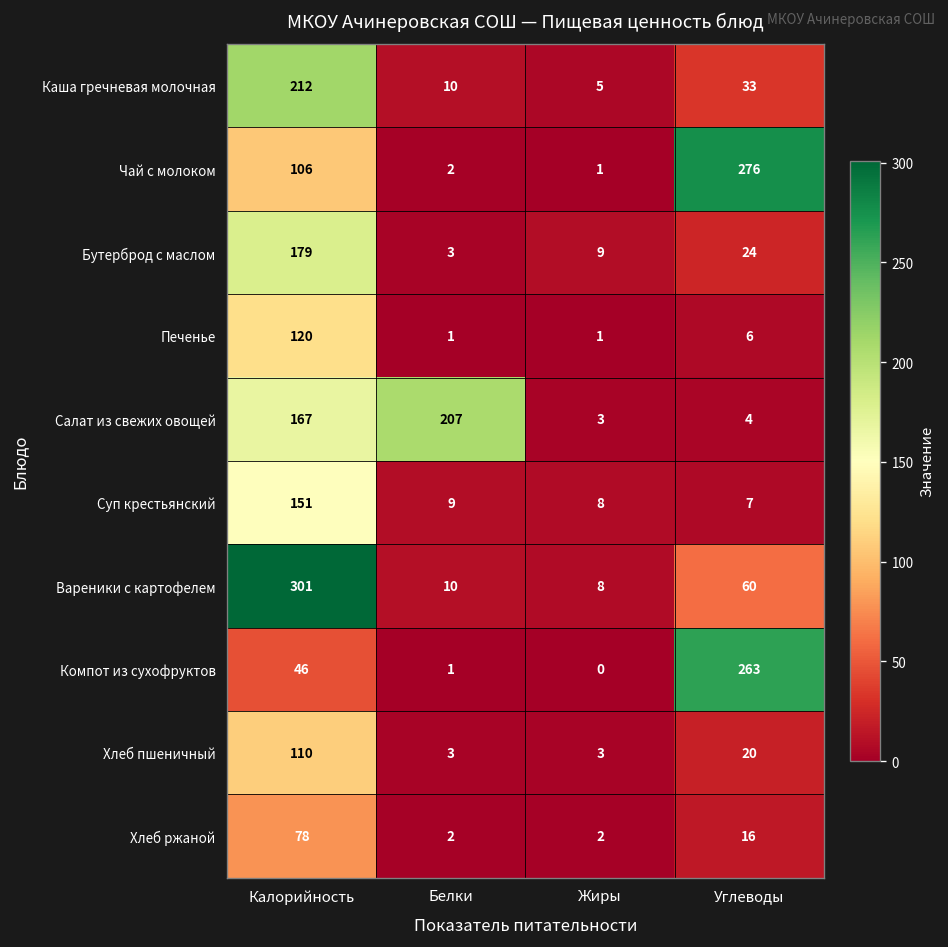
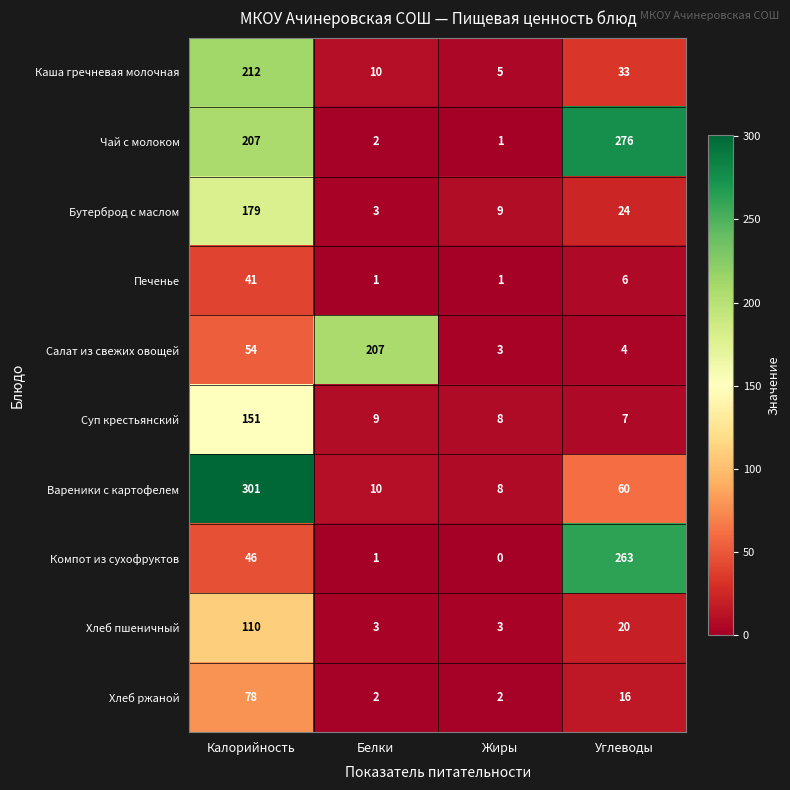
Чай с молоком, Калорийность: 106 -> 207
Печенье, Калорийность: 120 -> 41
Салат из свежих овощей, Калорийность: 167 -> 54
